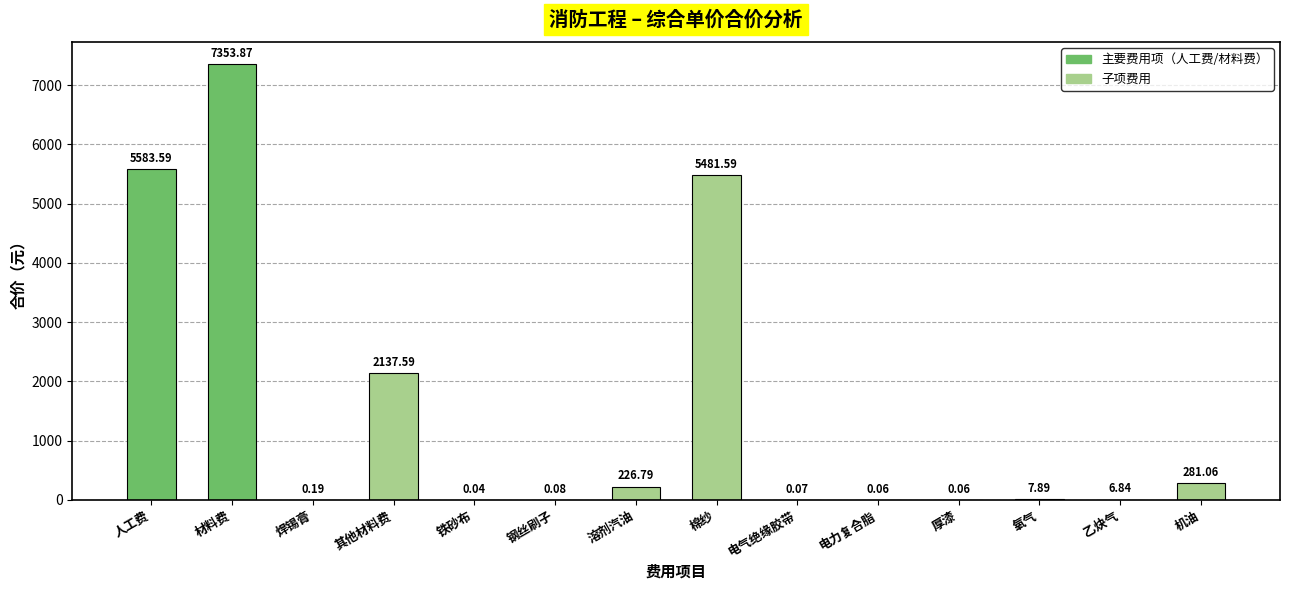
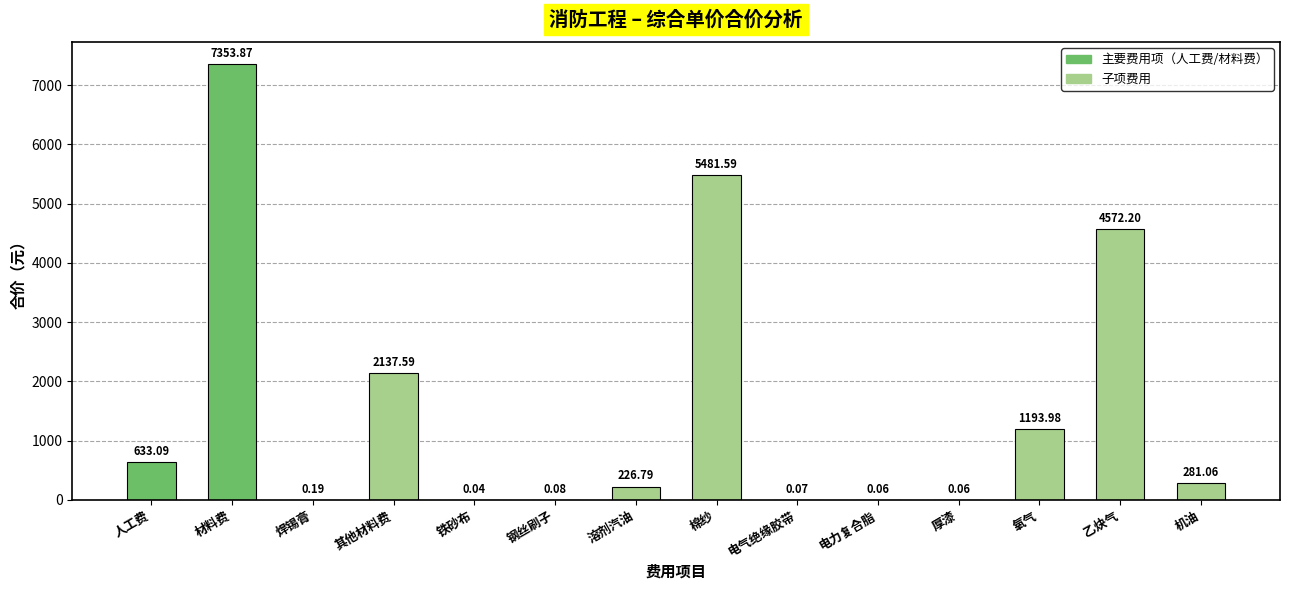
人工费: 5583.59 -> 633.09
氧气: 7.89 -> 1193.98
乙炔气: 6.84 -> 4572.20
